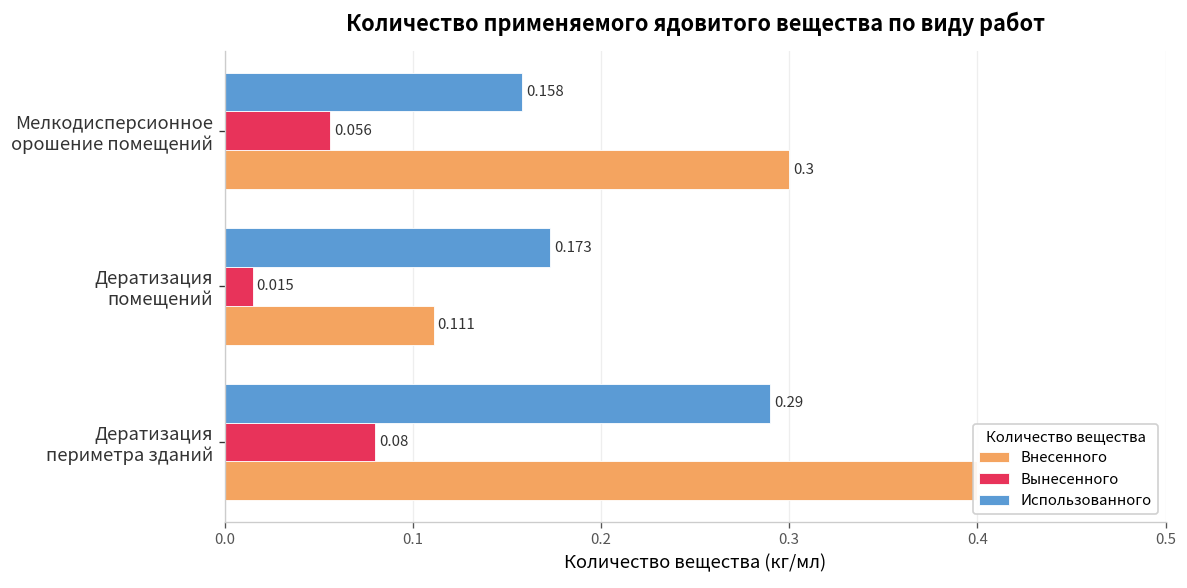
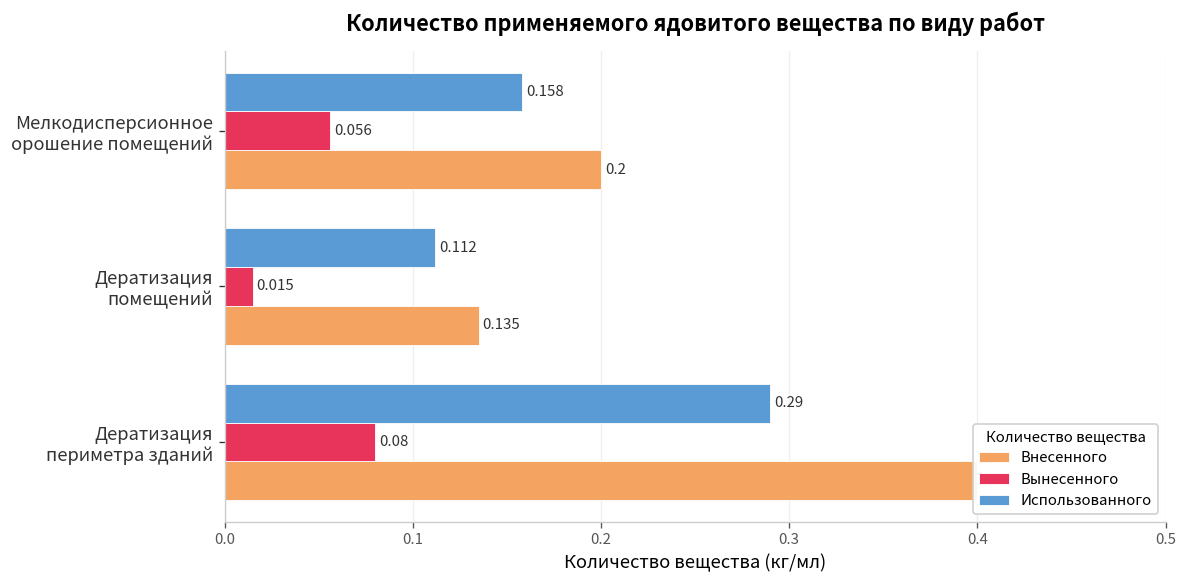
Внесенного, Мелкодисперсионное орошение помещений: 0.3 -> 0.2
Использованного, Дератизация помещений: 0.173 -> 0.112
Внесенного, Дератизация помещений: 0.111 -> 0.135
